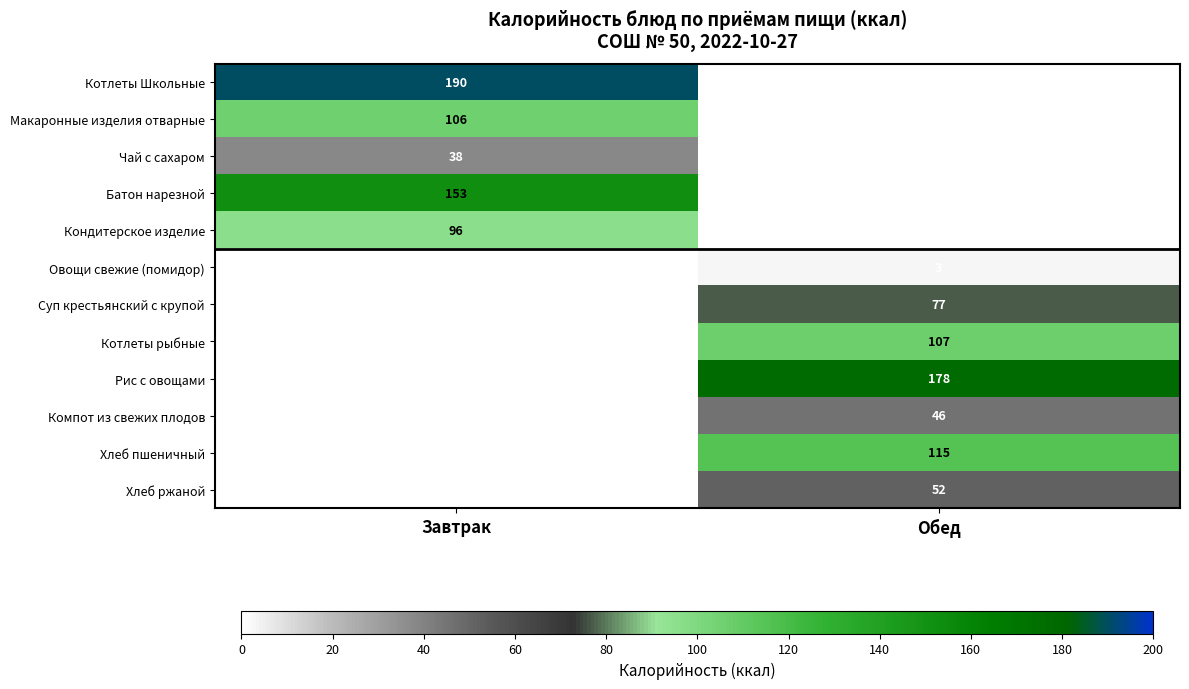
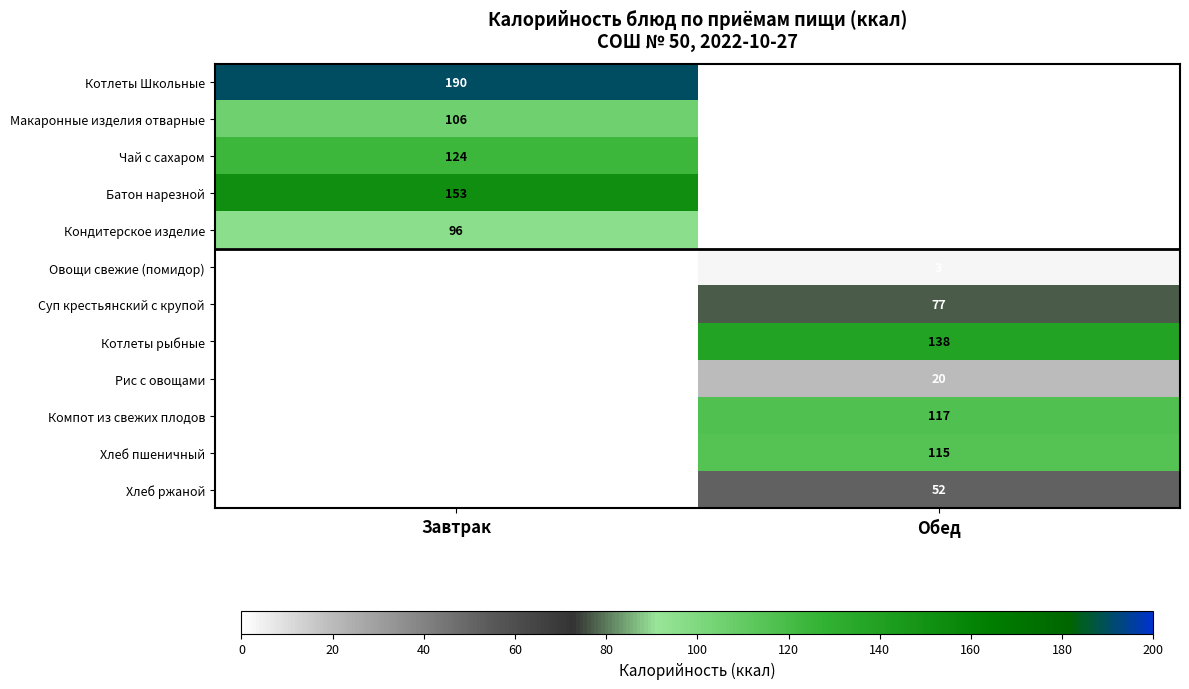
Чай с сахаром, Завтрак: 38 -> 124
Котлеты рыбные, Обед: 107 -> 138
Рис с овощами, Обед: 178 -> 20
Компот из свежих плодов, Обед: 46 -> 117
